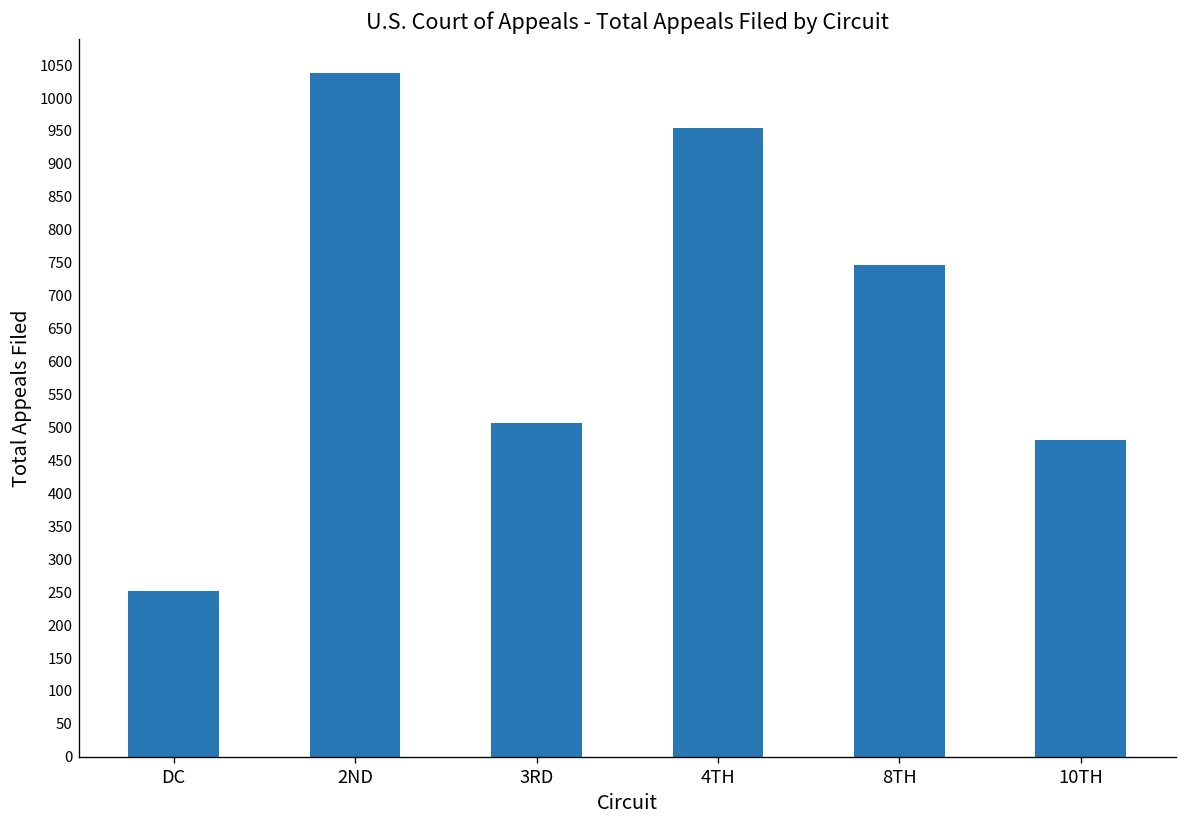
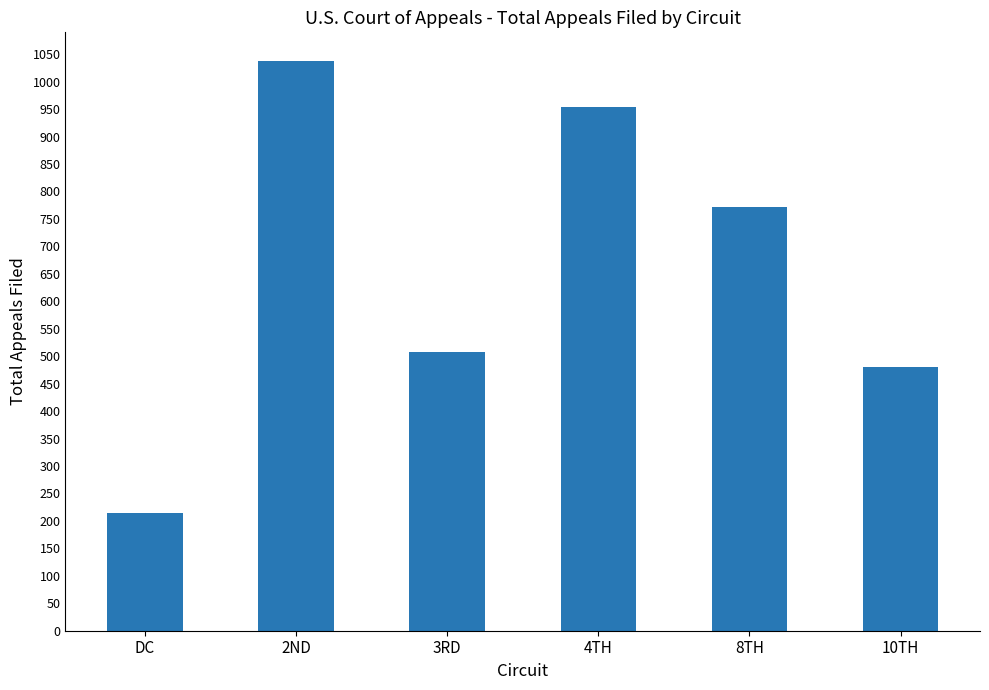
DC: 250 -> 220
8TH: 750 -> 770
